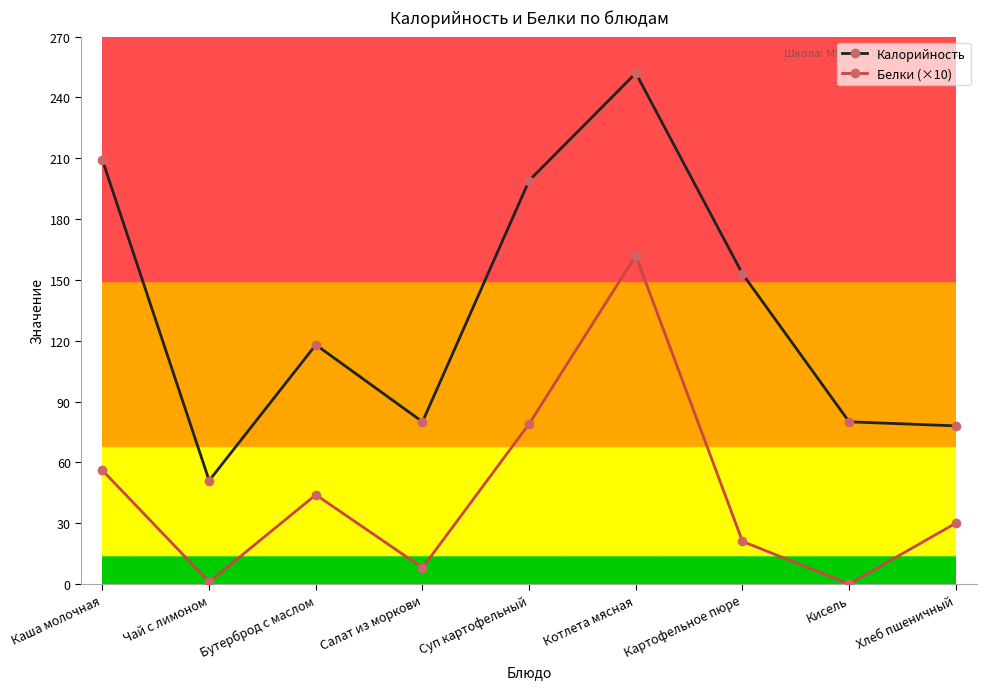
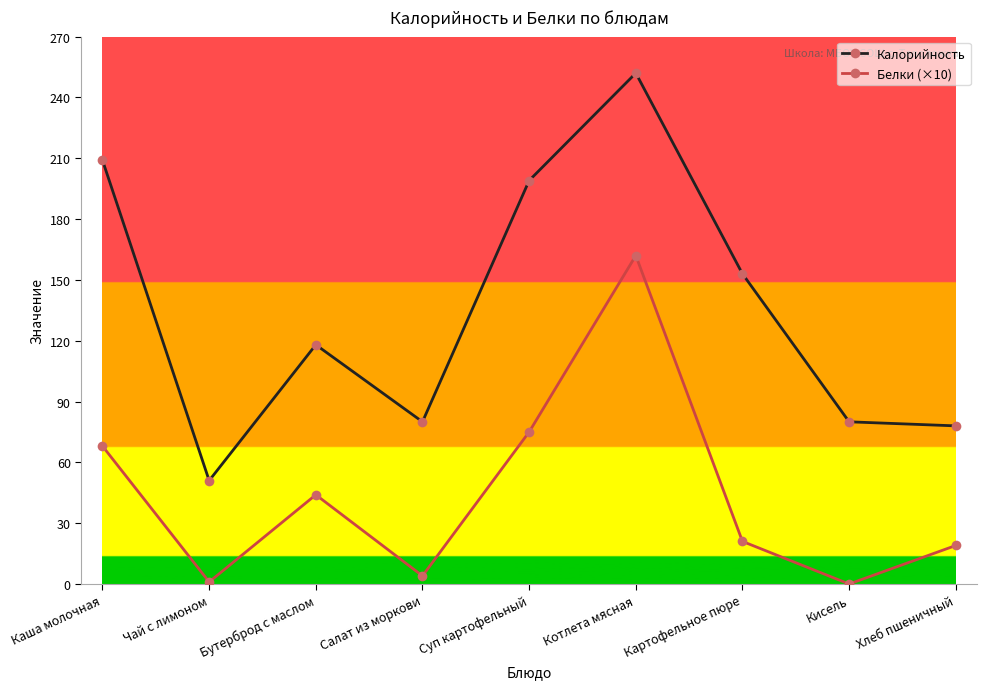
Белки (×10), Каша молочная: 56 -> 68
Белки (×10), Салат из моркови: 8 -> 4
Белки (×10), Суп картофельный: 79 -> 75
Белки (×10), Хлеб пшеничный: 30 -> 19
